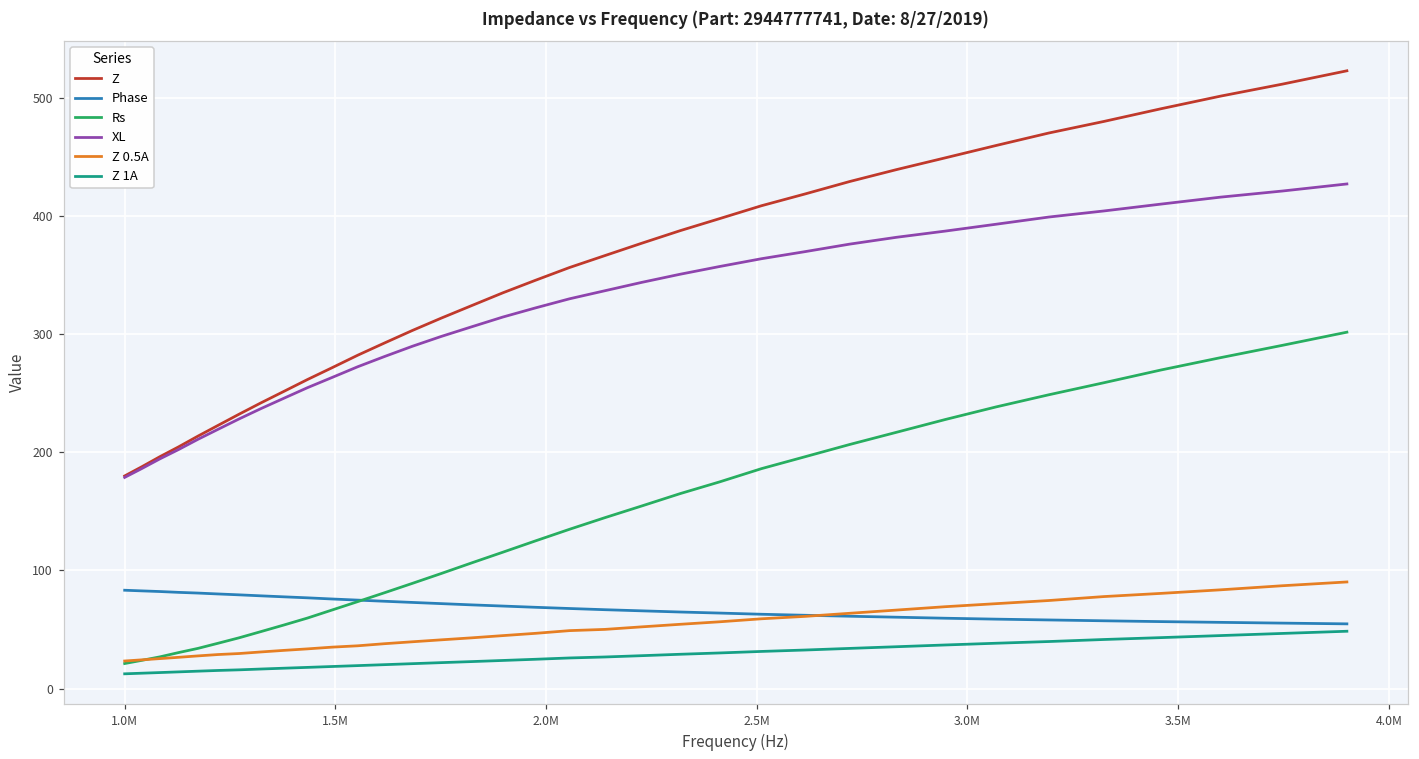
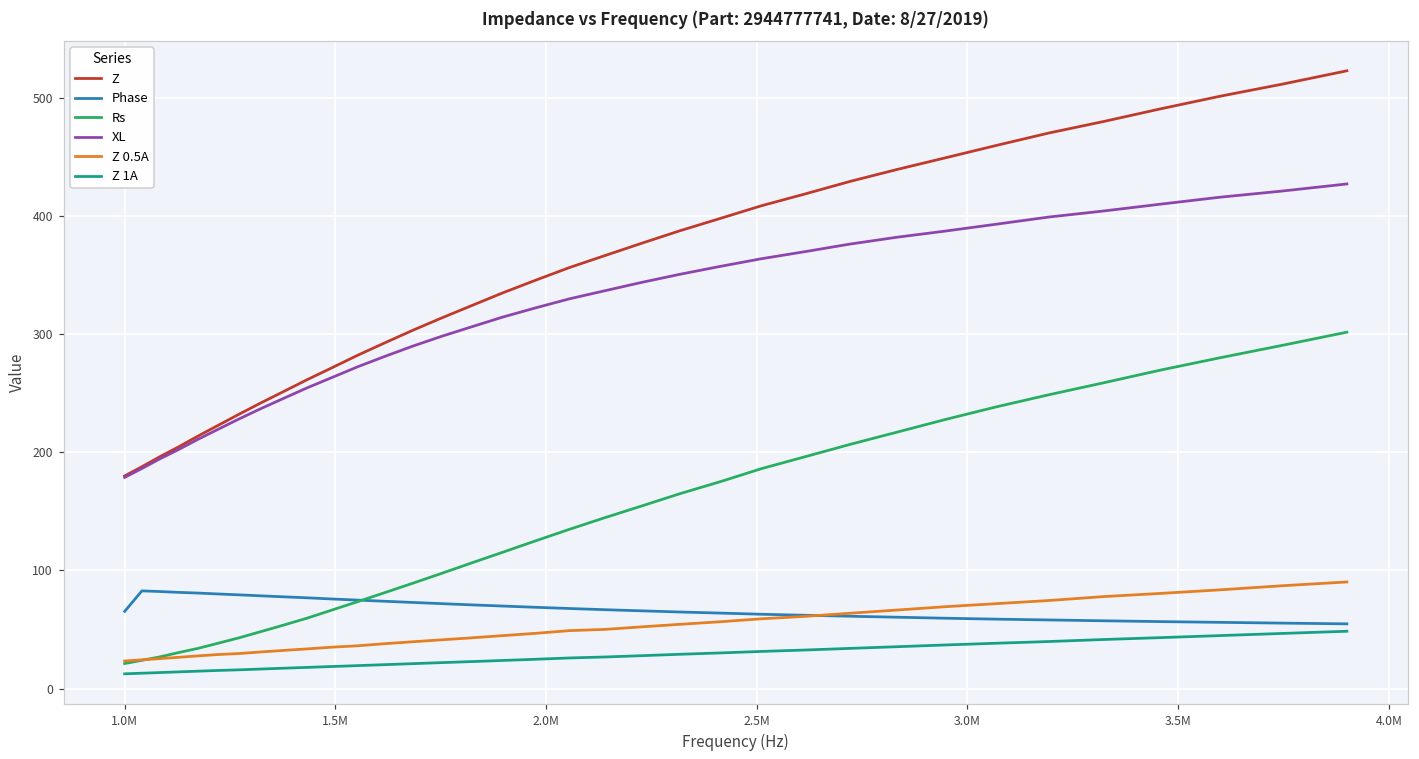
Phase, 1.0M: 83 -> 65
